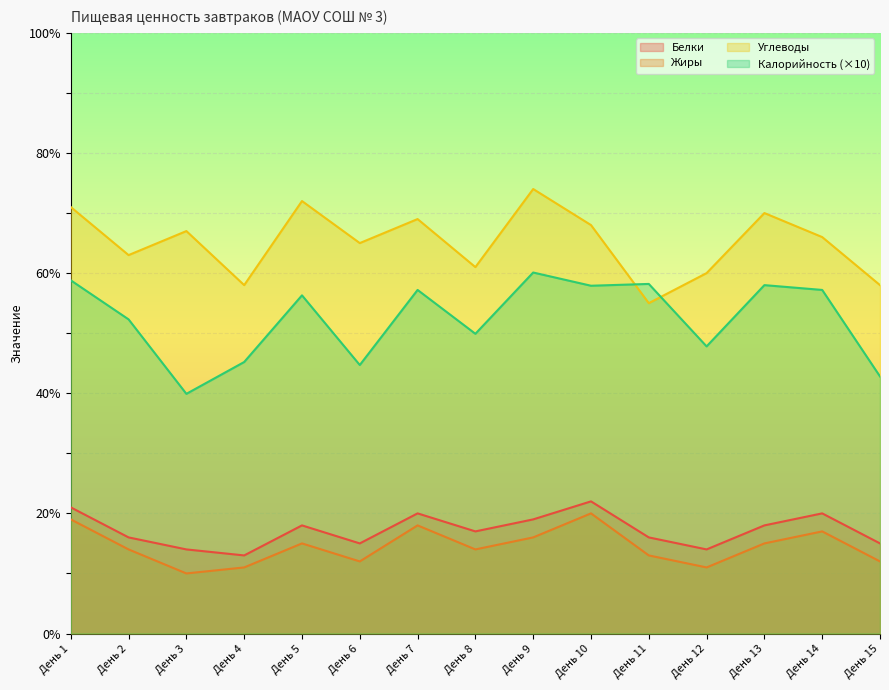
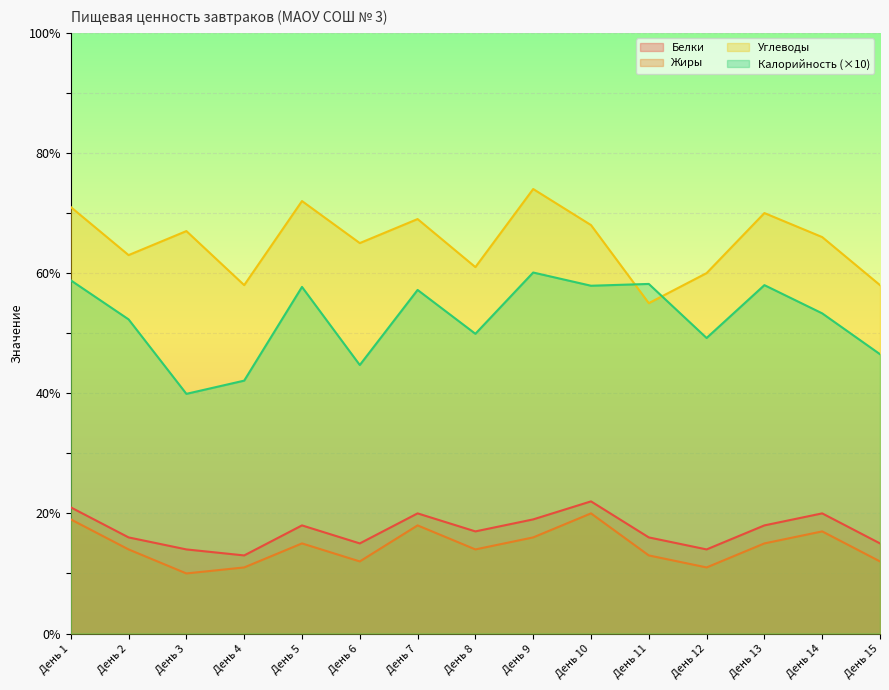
Калорийность (×10), День 4: 45% -> 42%
Калорийность (×10), День 5: 56% -> 58%
Калорийность (×10), День 12: 48% -> 49%
Калорийность (×10), День 14: 57% -> 53%
Калорийность (×10), День 15: 43% -> 47%
